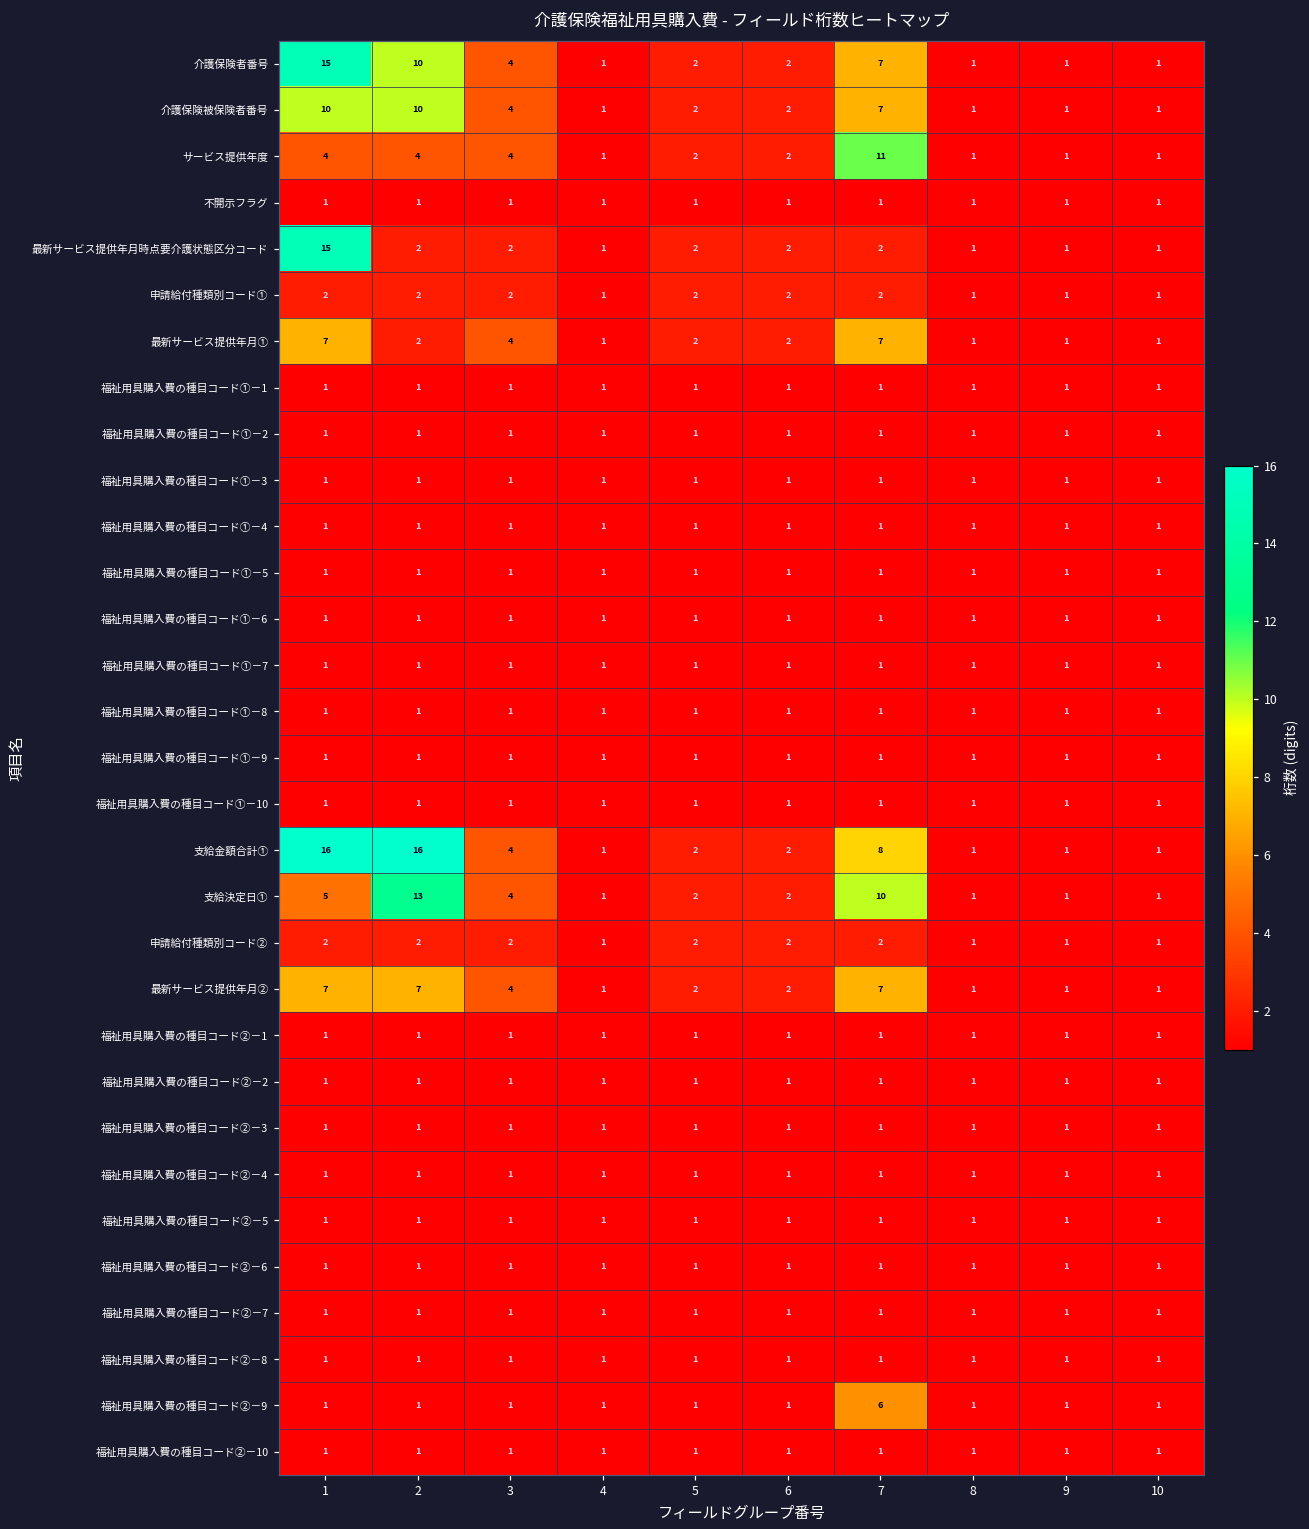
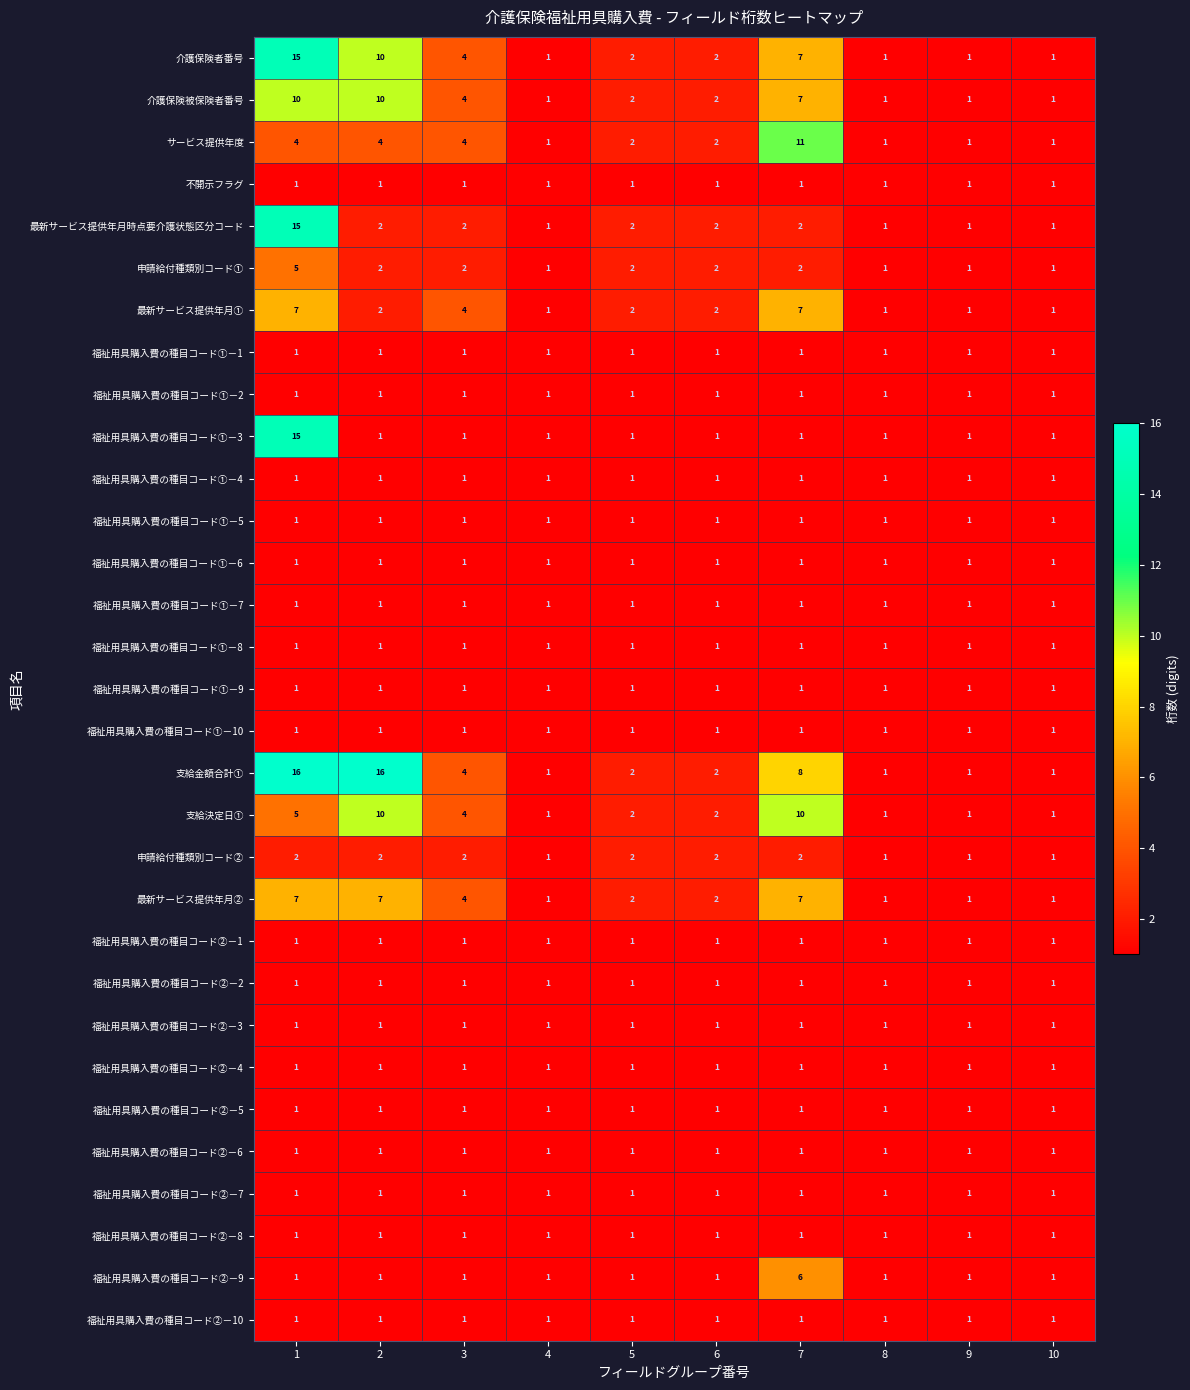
申請給付種類別コード①, 1: 2 -> 5
福祉用具購入費の種目コード①－3, 1: 1 -> 15
支給決定日①, 2: 13 -> 10
